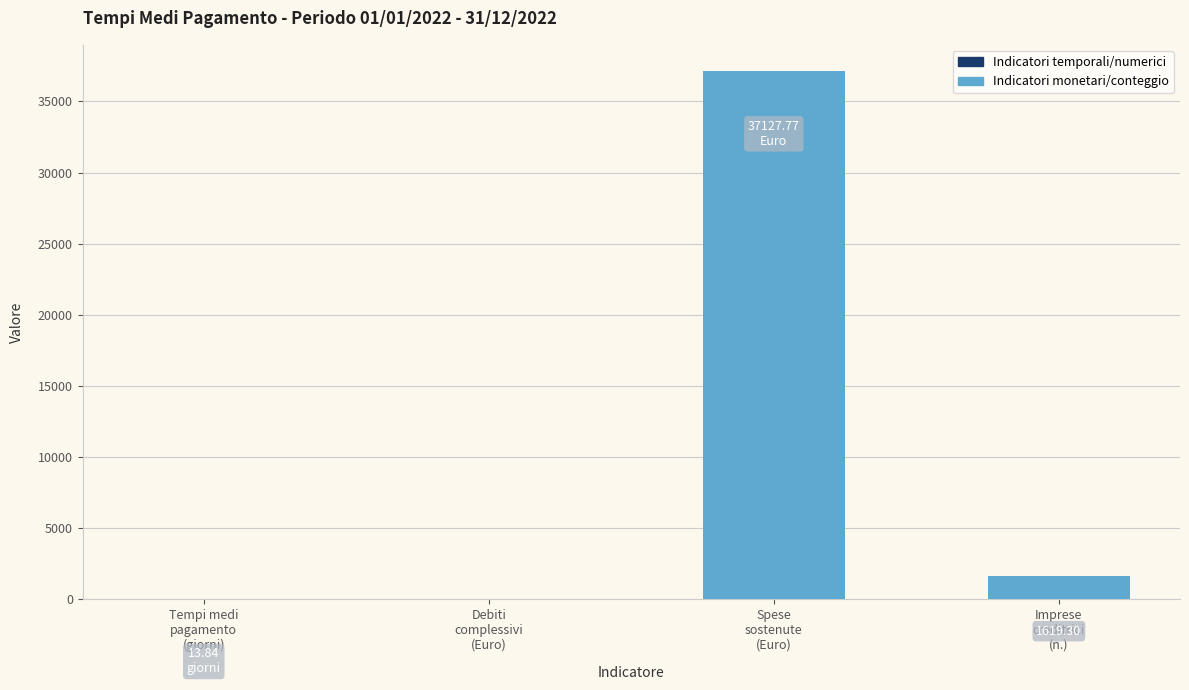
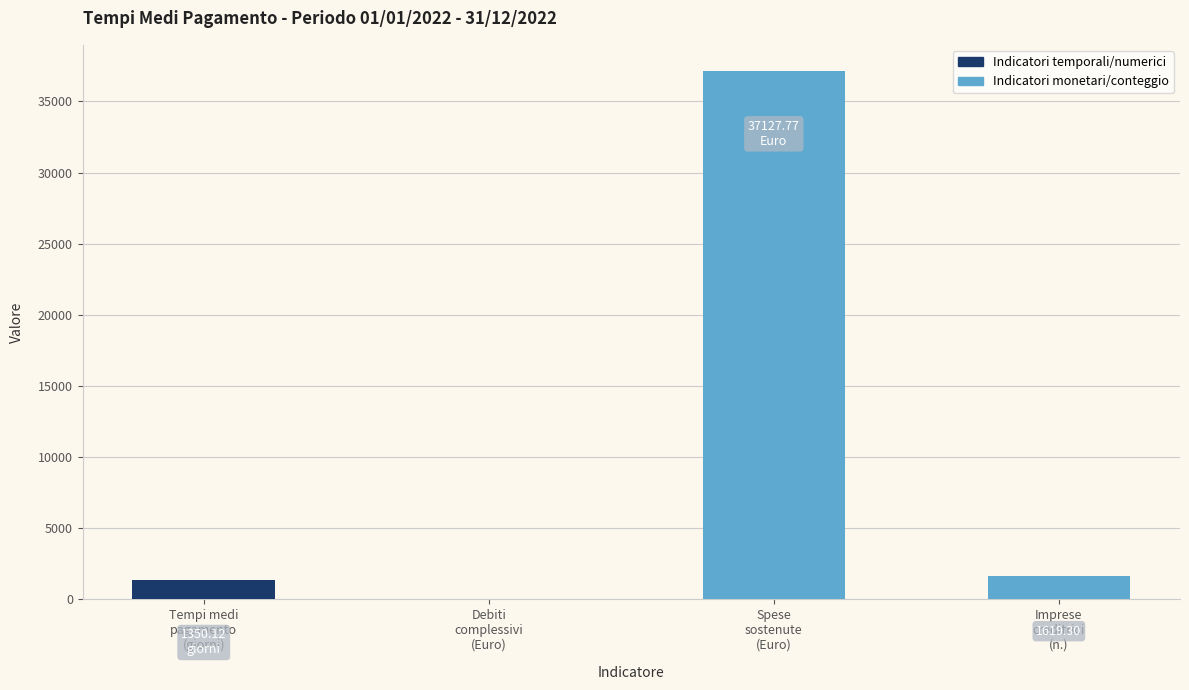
Tempi medi pagamento (giorni): 13.84 -> 1350.12
